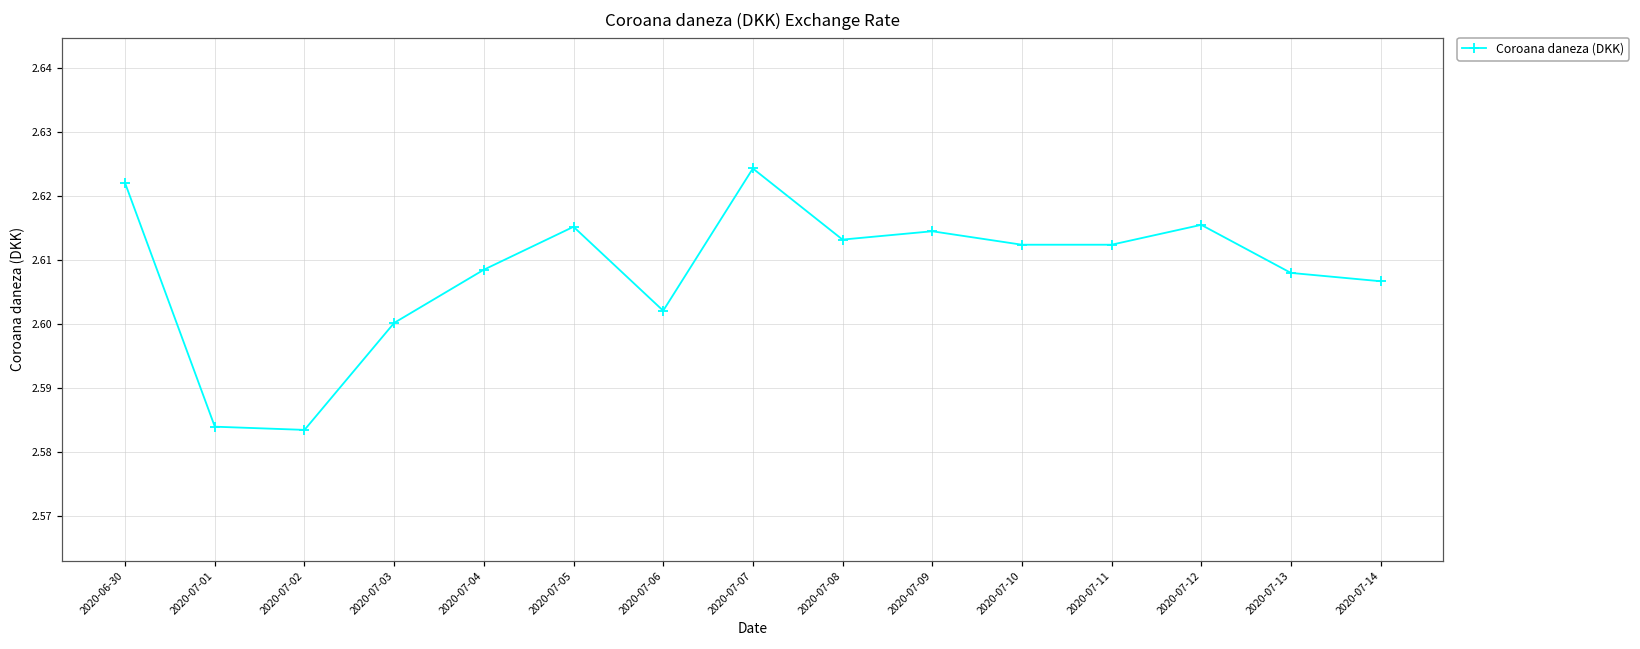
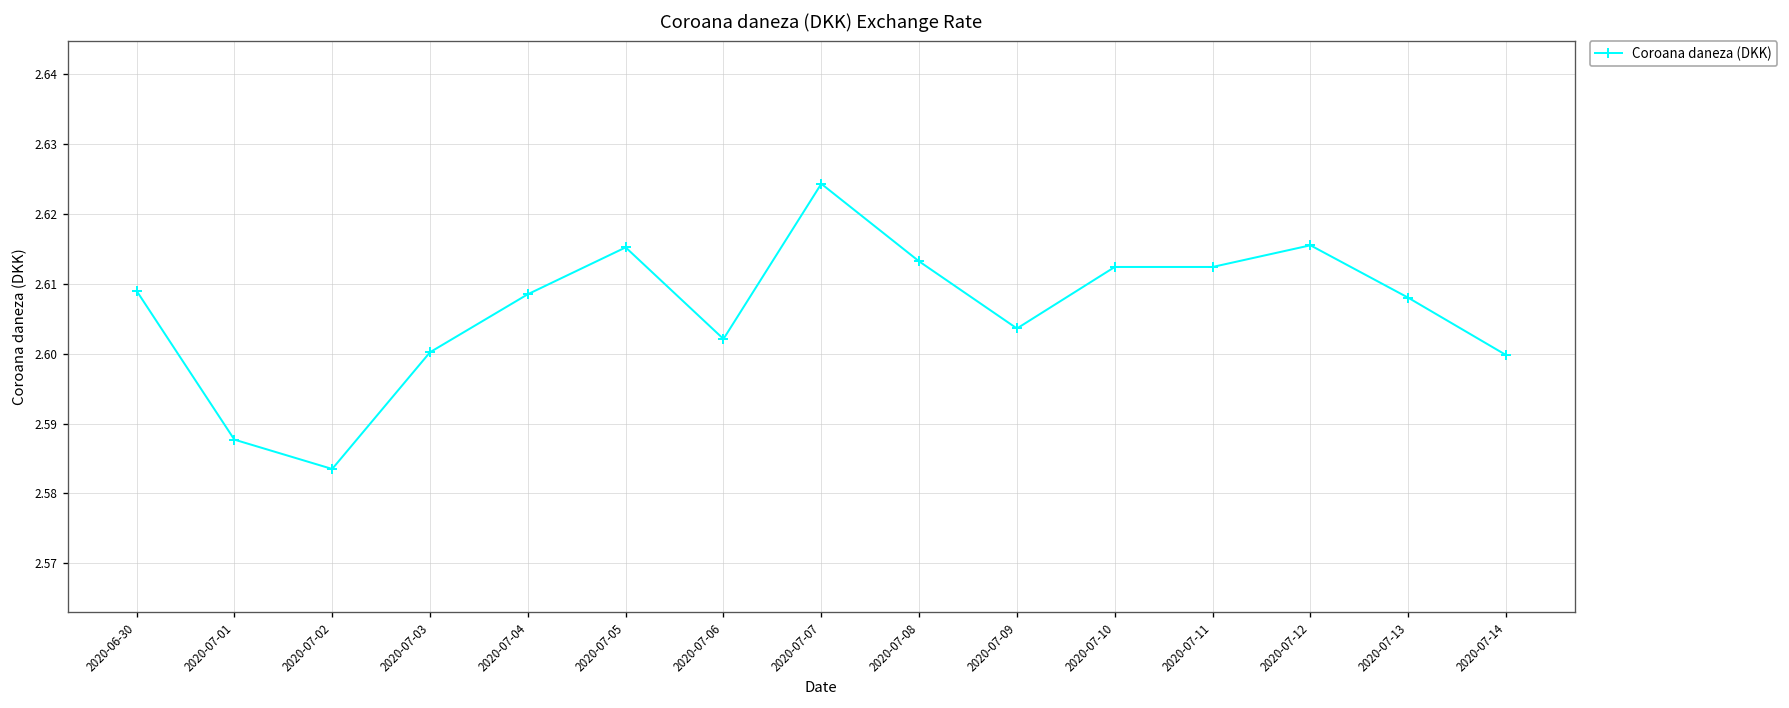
2020-06-30: 2.622 -> 2.609
2020-07-01: 2.584 -> 2.588
2020-07-09: 2.615 -> 2.604
2020-07-14: 2.607 -> 2.600
